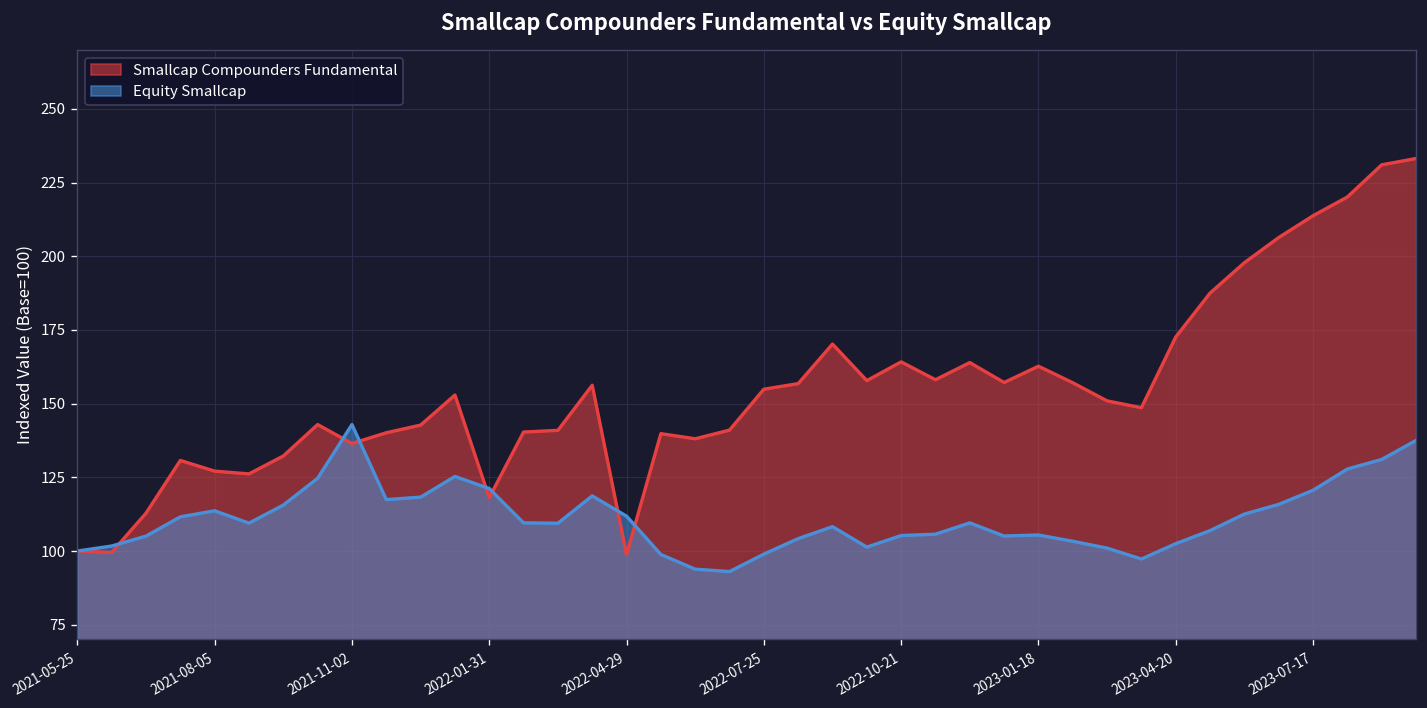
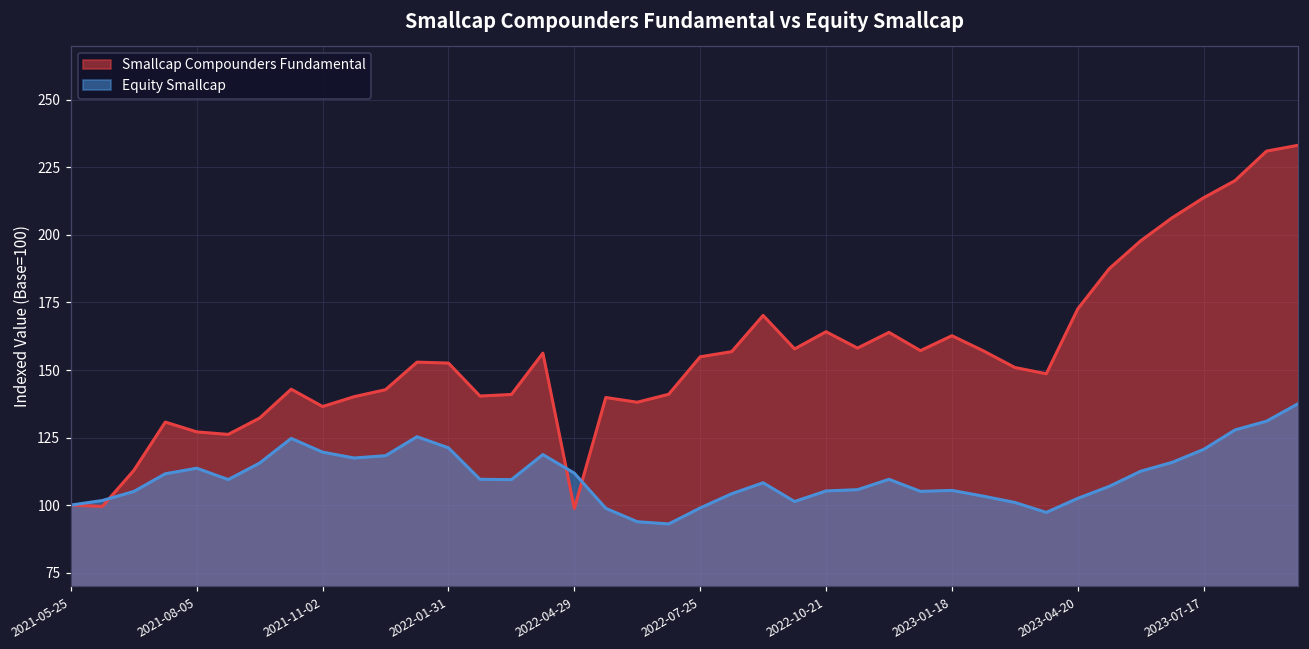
Equity Smallcap, 2021-11-02: 143 -> 120
Smallcap Compounders Fundamental, 2022-01-31: 118 -> 153
